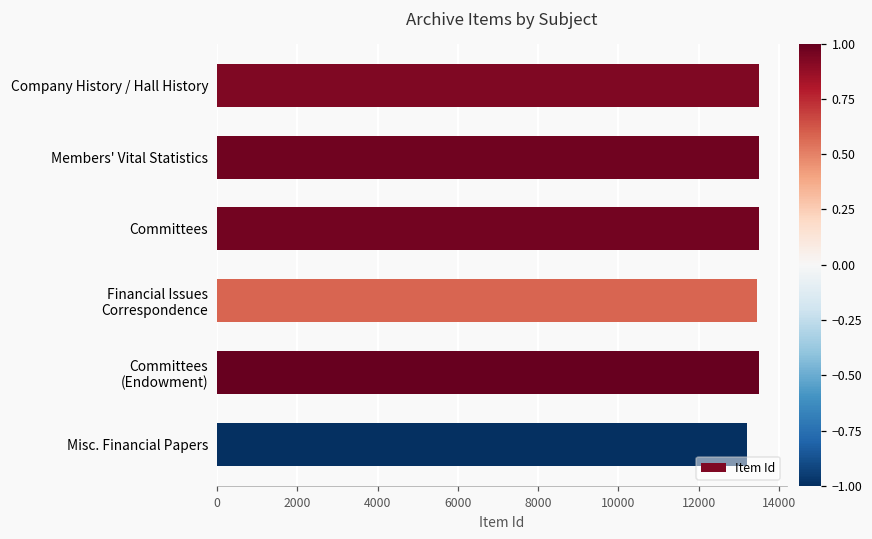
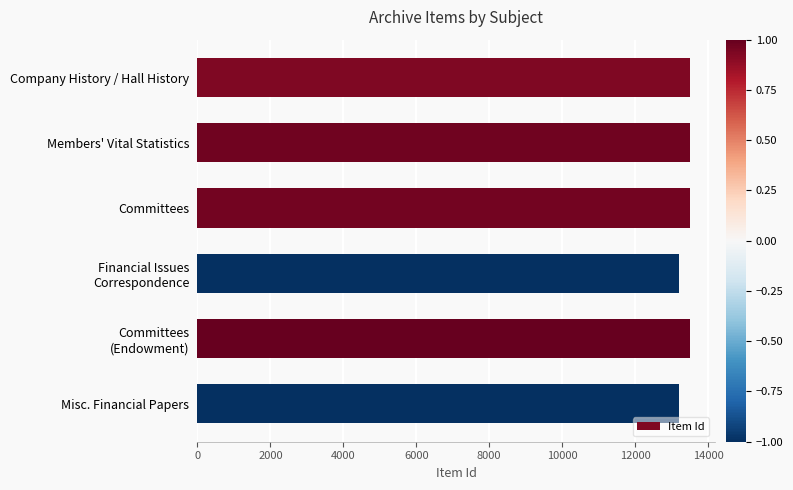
Financial Issues Correspondence: 13500 -> 13200
